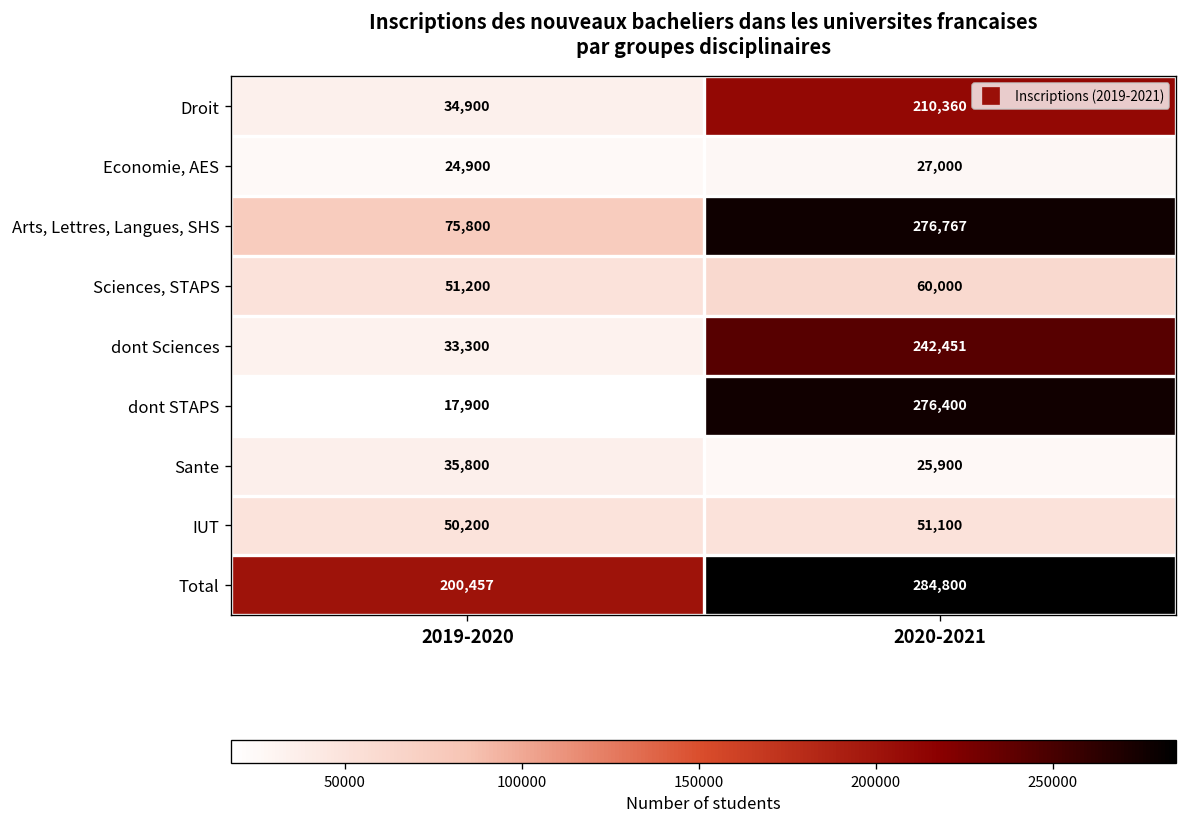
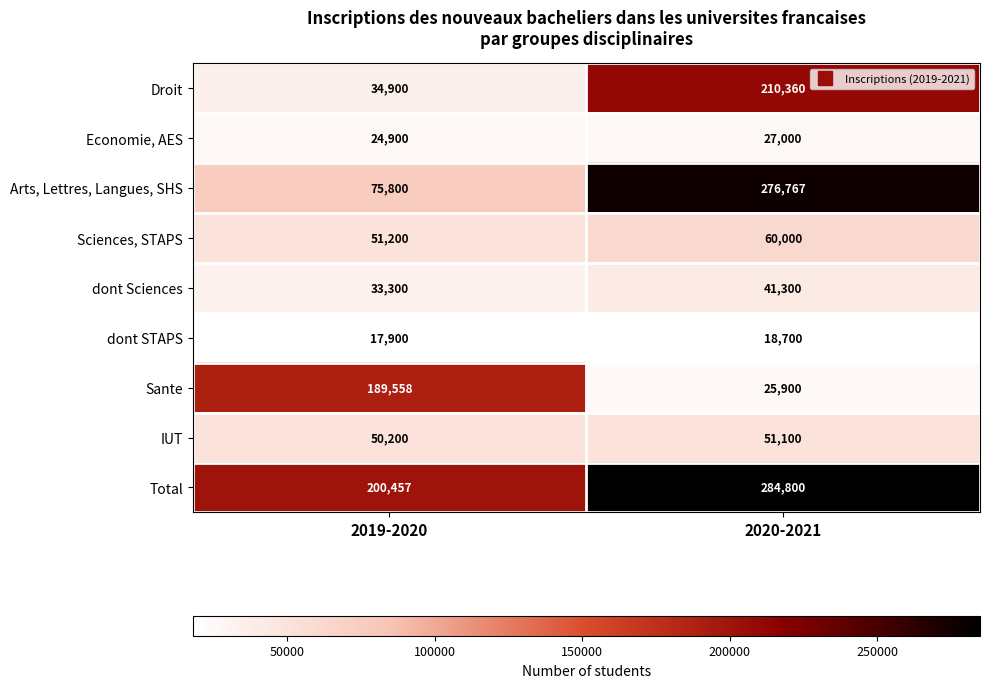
dont Sciences, 2020-2021: 242,451 -> 41,300
dont STAPS, 2020-2021: 276,400 -> 18,700
Sante, 2019-2020: 35,800 -> 189,558
